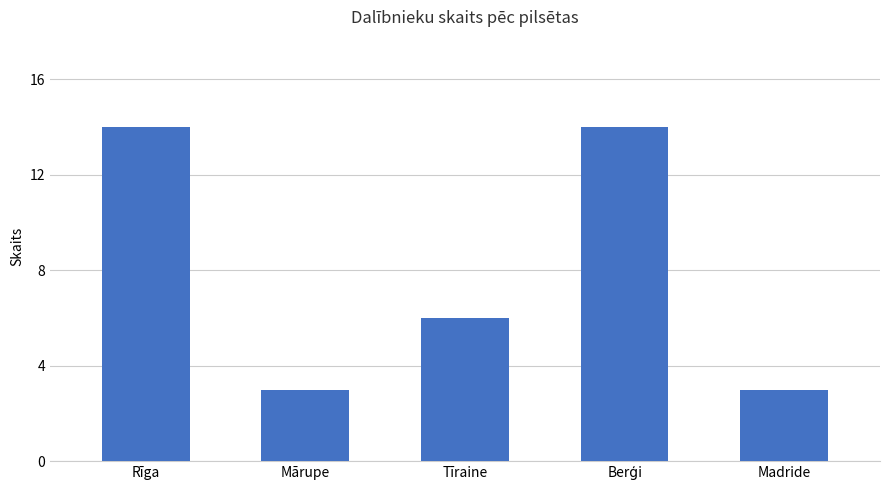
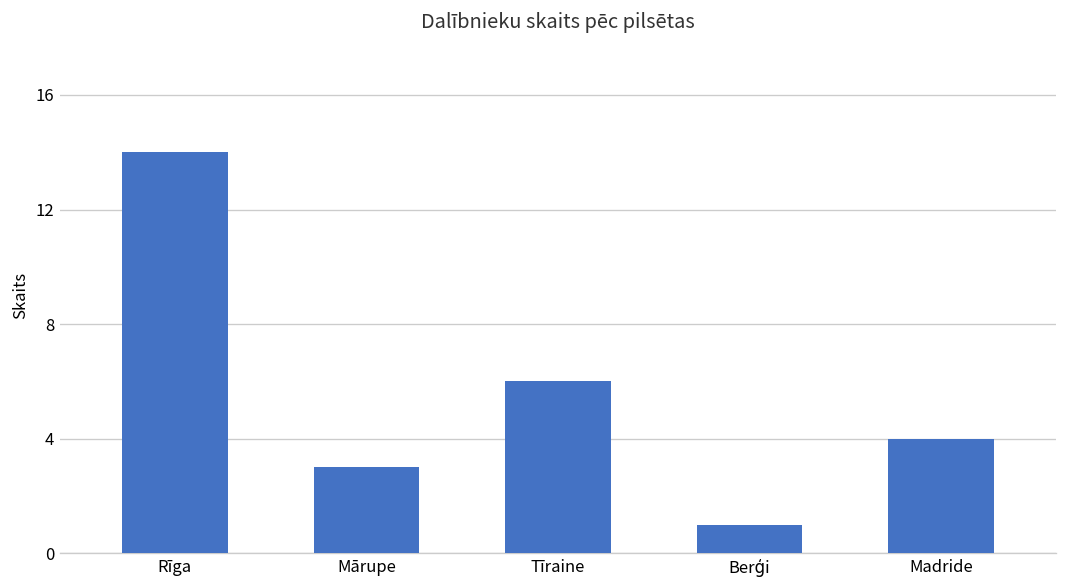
Berģi: 14 -> 1
Madride: 3 -> 4
